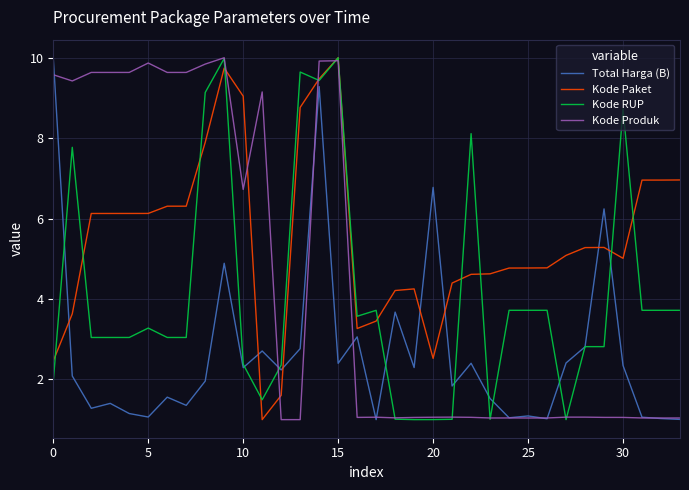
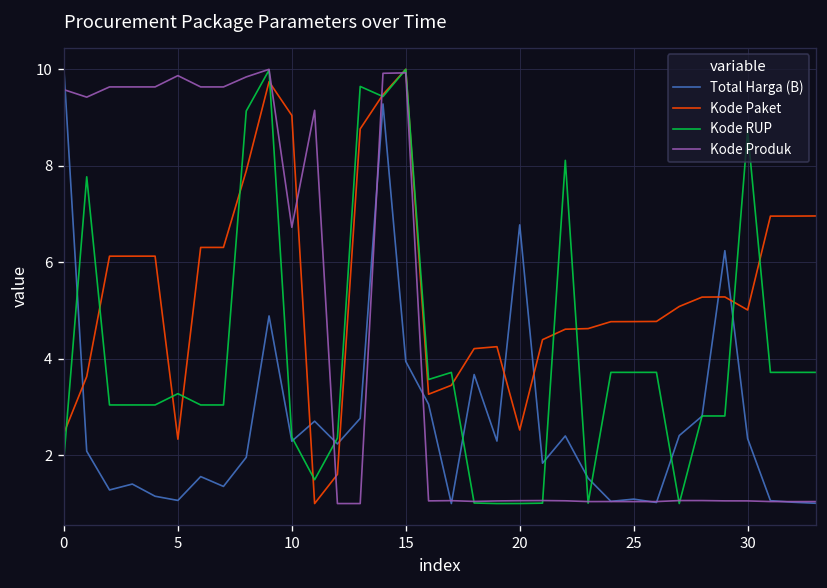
Kode Paket, 5: 6.1 -> 2.3
Total Harga (B), 15: 2.4 -> 3.9
